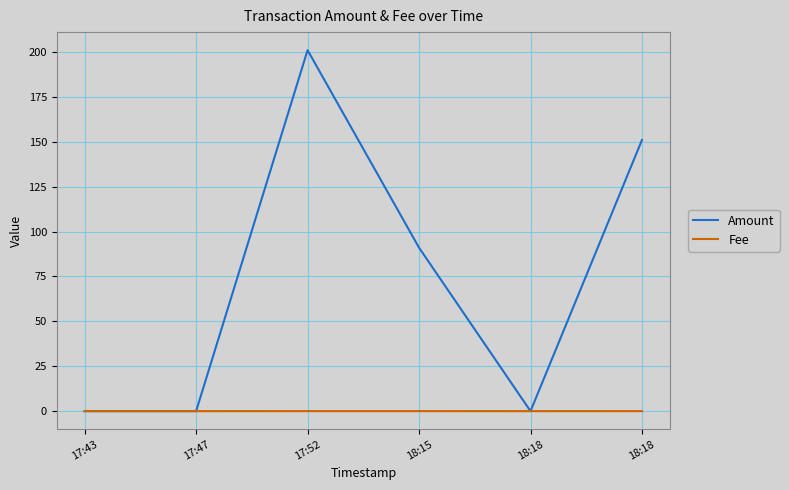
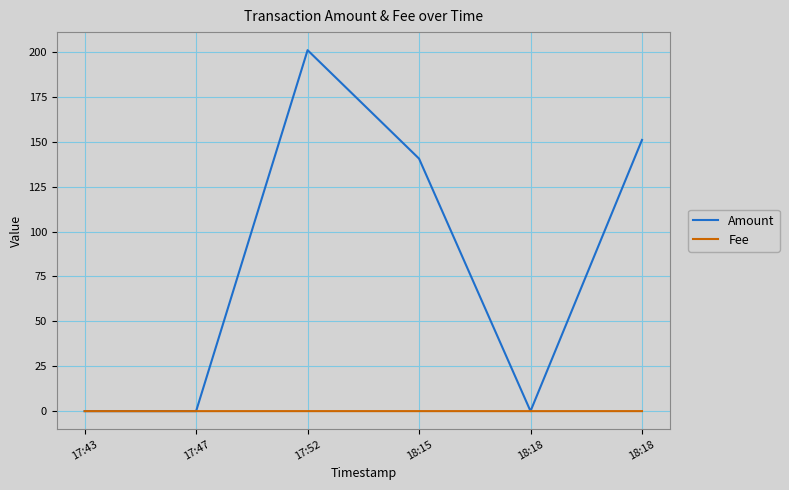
Amount, 18:15: 91 -> 141
